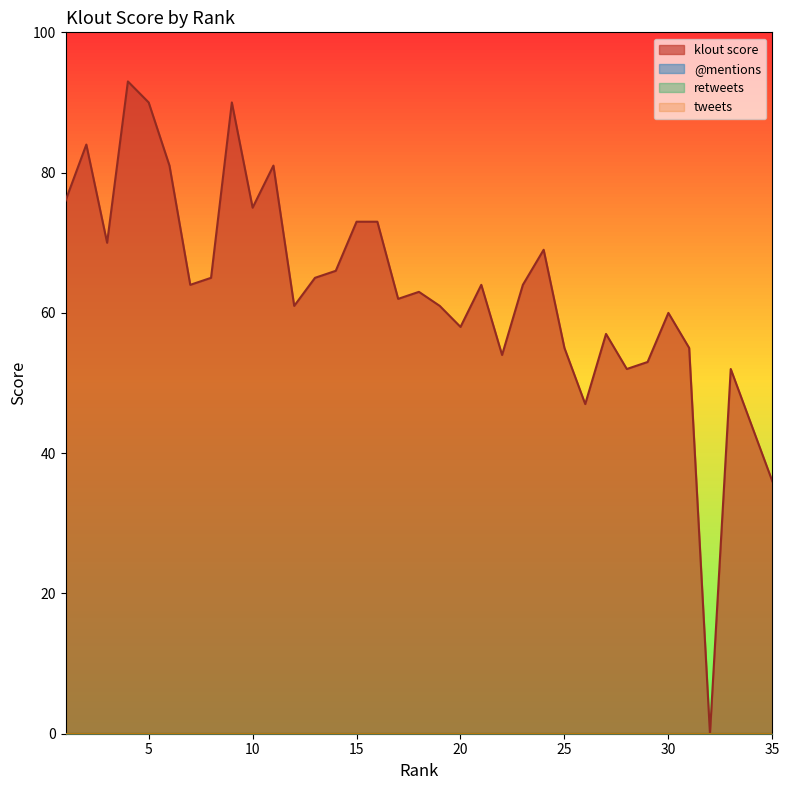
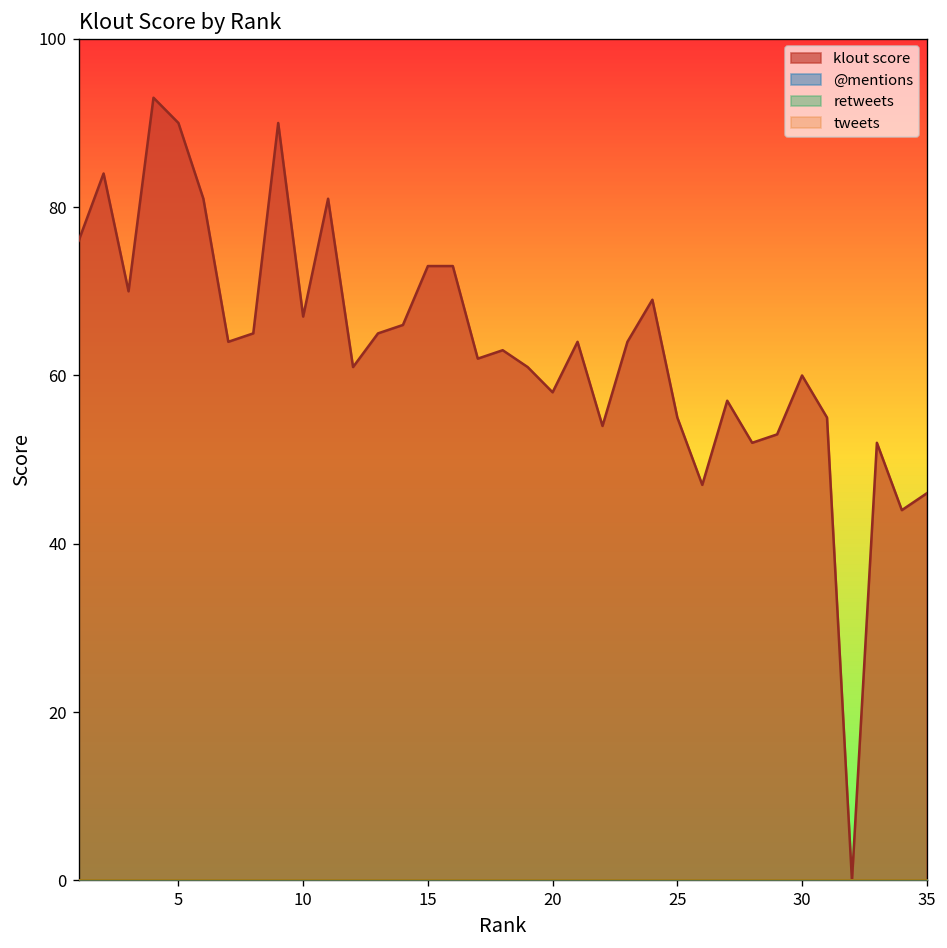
klout score, 10: 75 -> 67
klout score, 35: 36 -> 46
